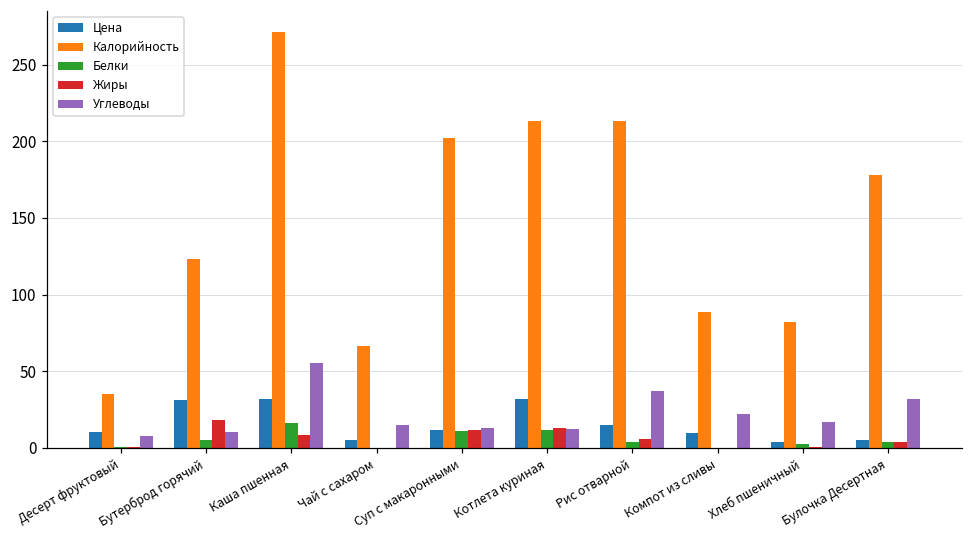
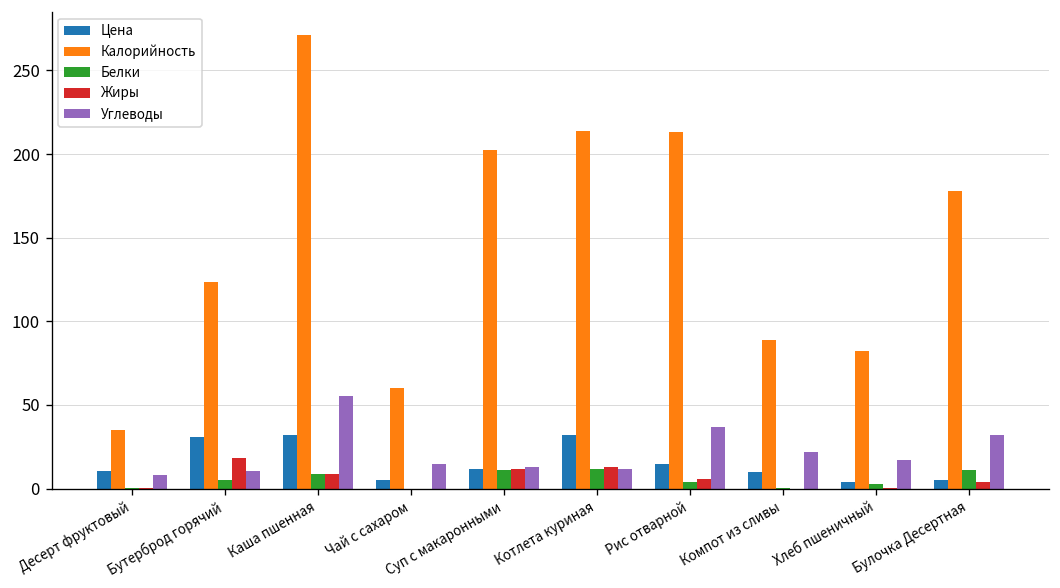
Белки, Каша пшенная: 16 -> 9
Калорийность, Чай с сахаром: 66 -> 60
Белки, Булочка Десертная: 4 -> 11
